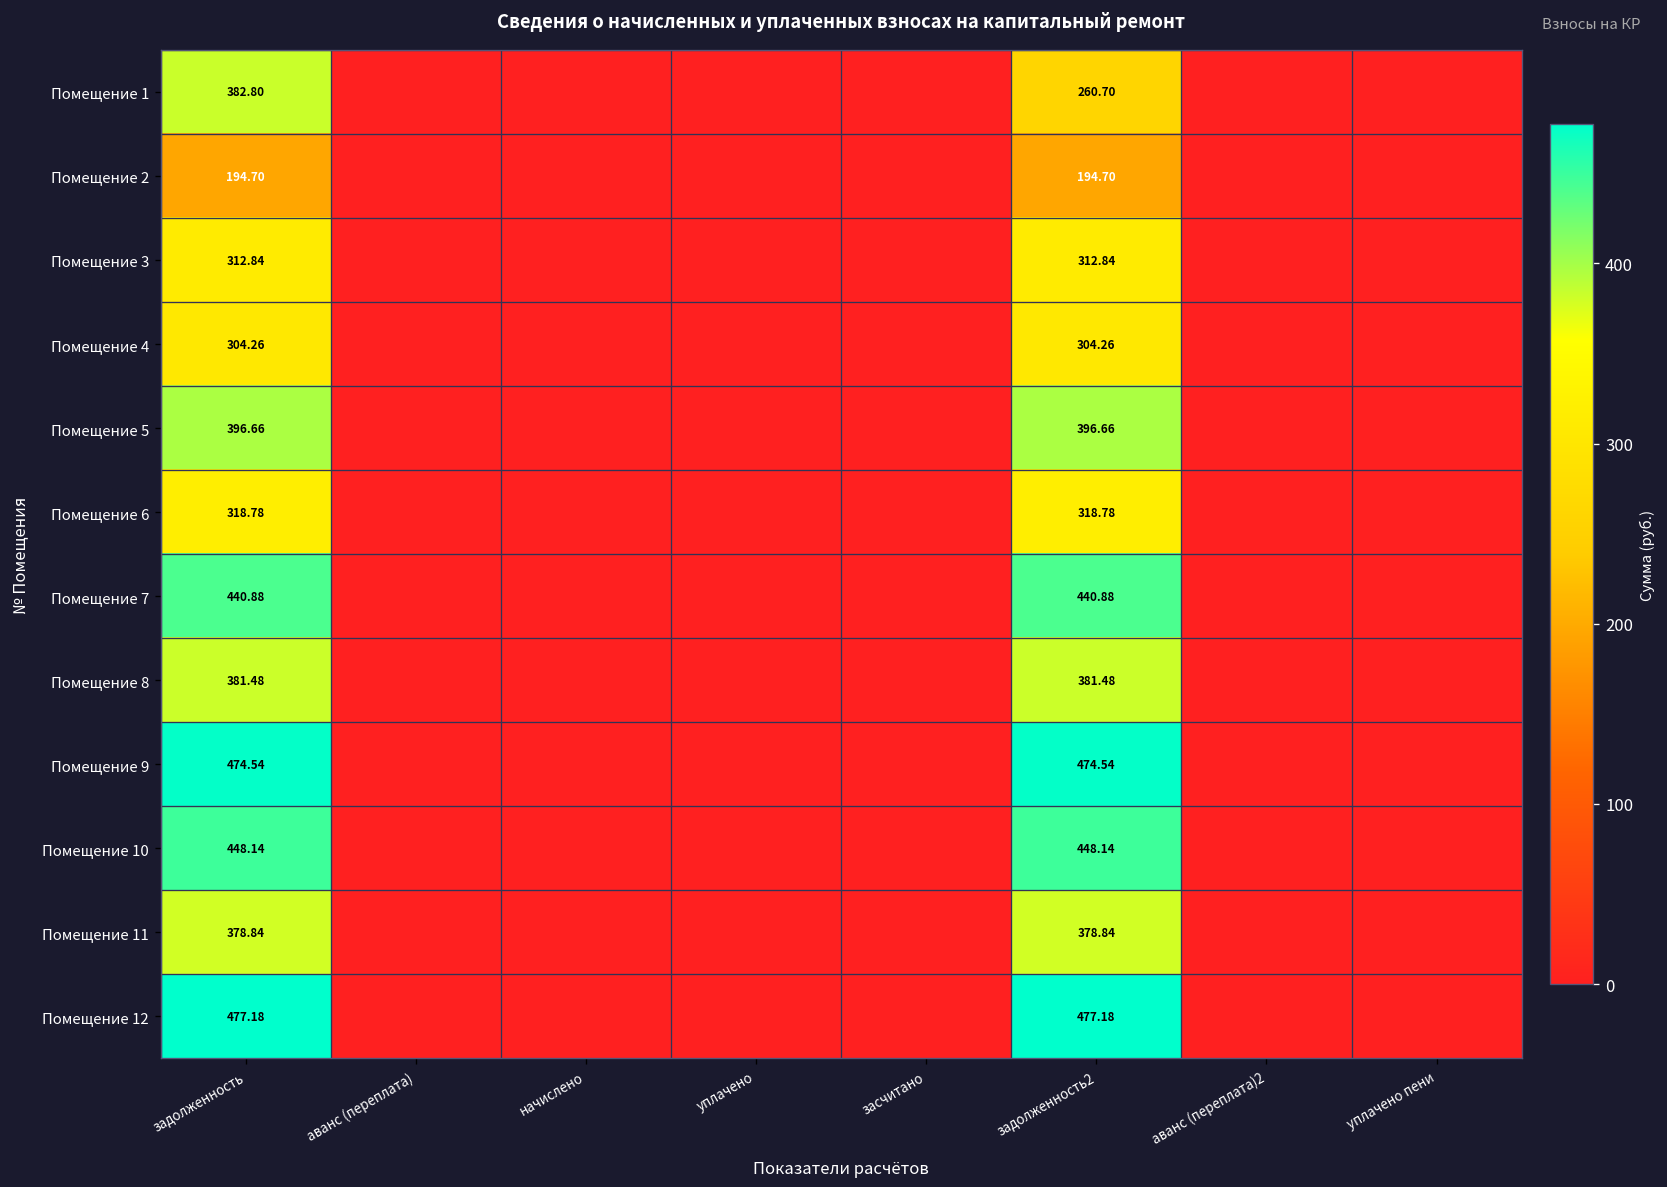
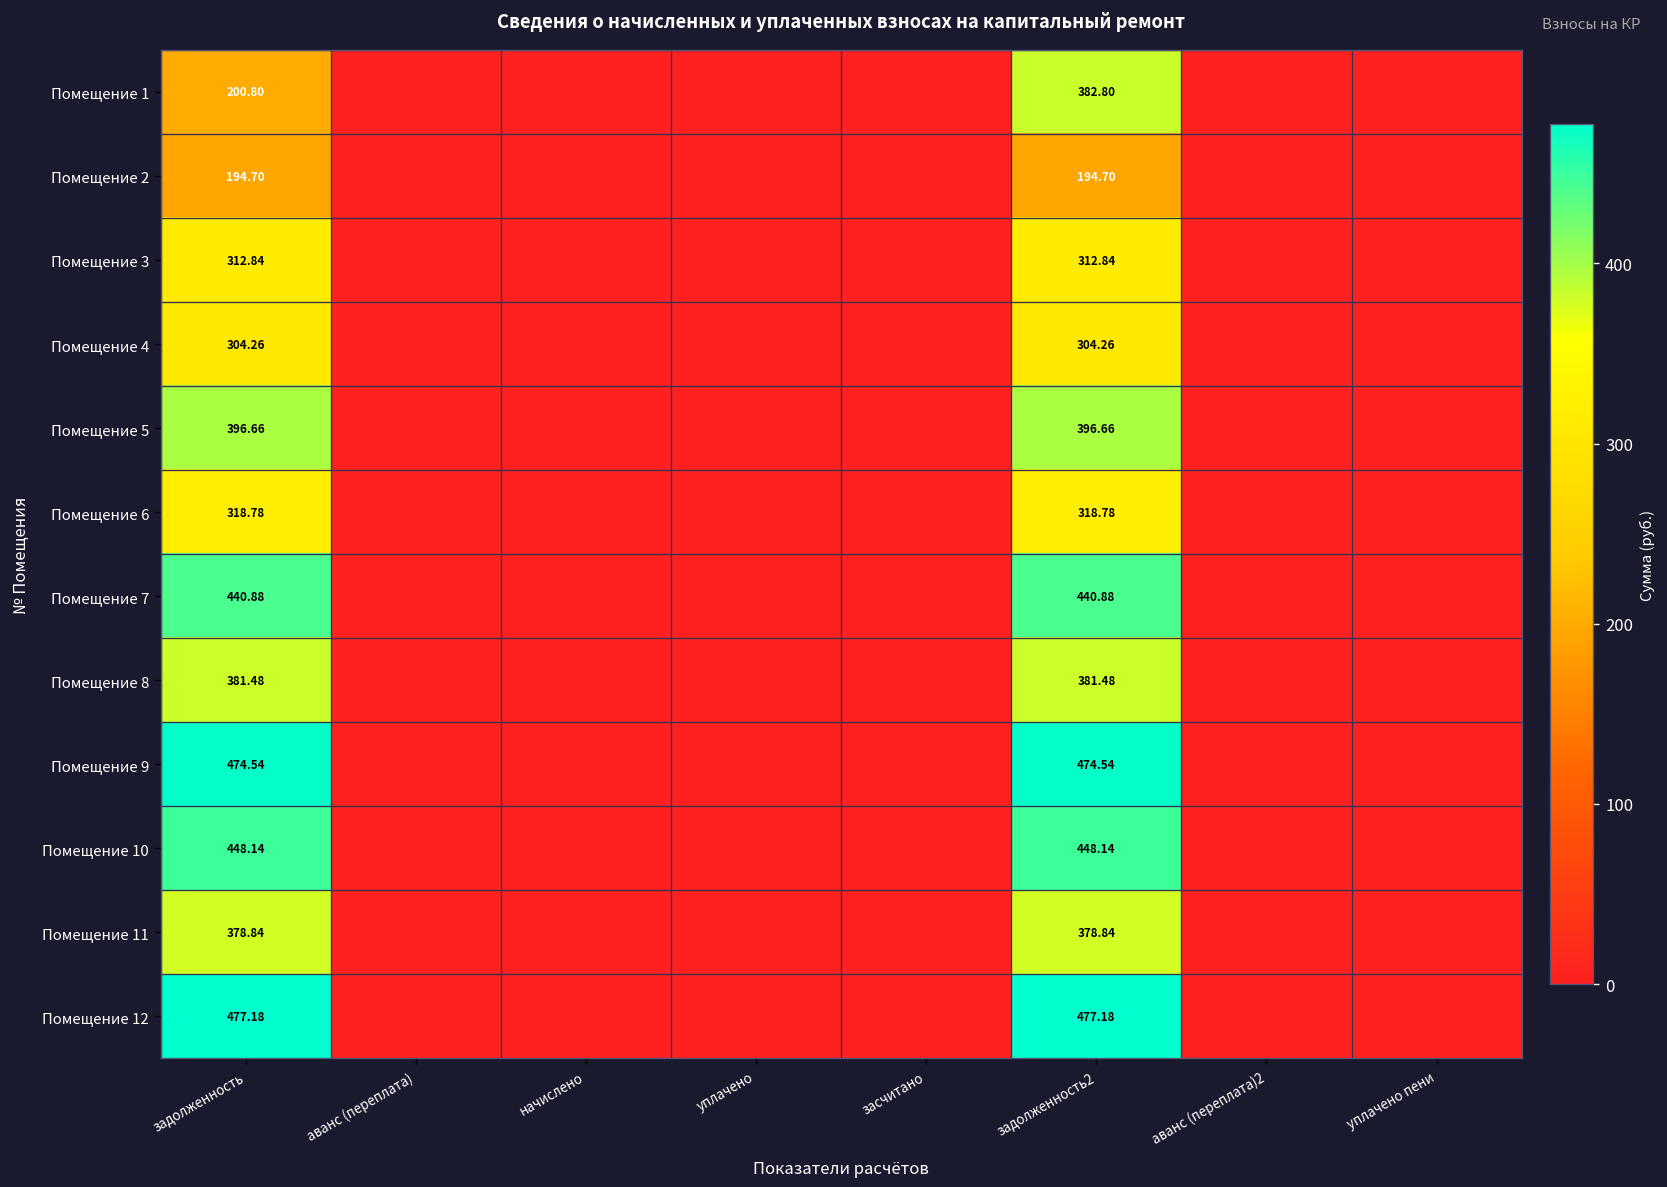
Помещение 1, задолженность: 382.80 -> 200.80
Помещение 1, задолженность2: 260.70 -> 382.80
